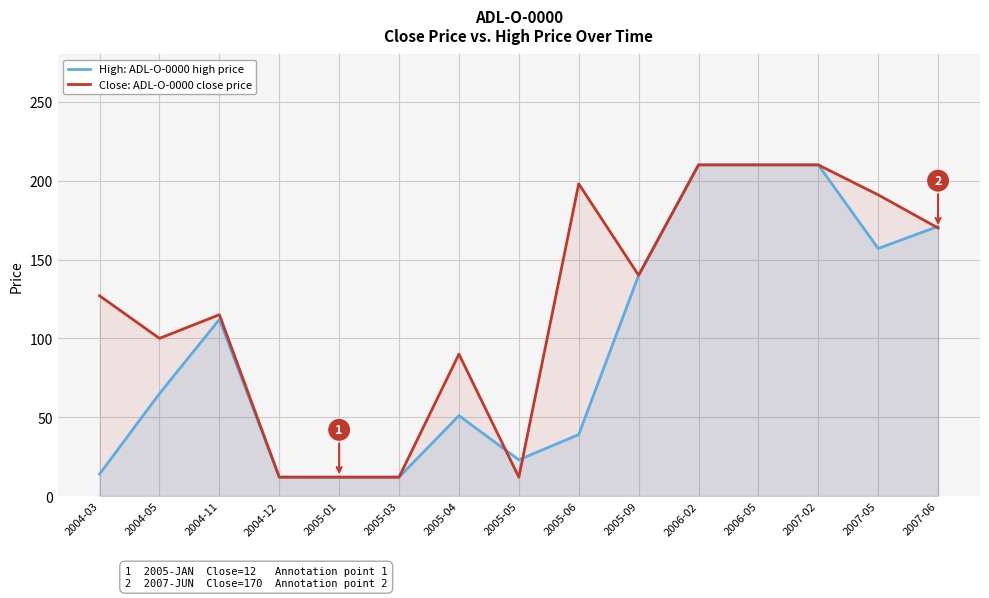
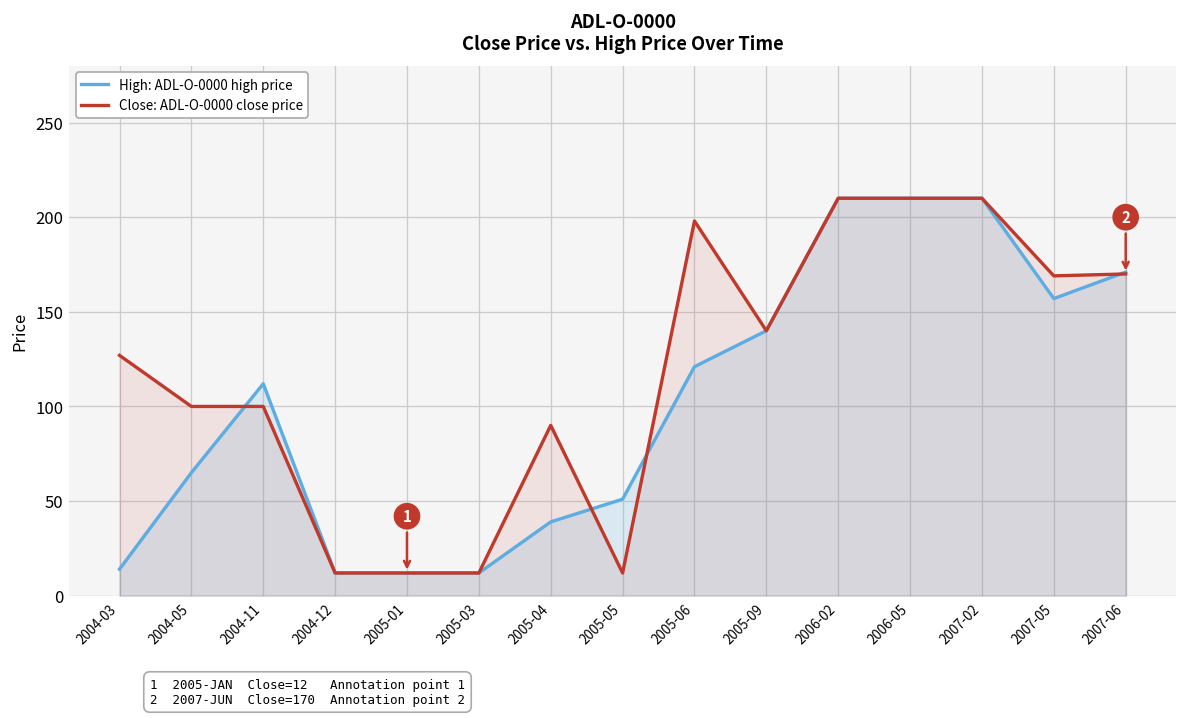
Close: ADL-O-0000 close price, 2004-11: 115 -> 100
High: ADL-O-0000 high price, 2005-04: 51 -> 39
High: ADL-O-0000 high price, 2005-05: 23 -> 51
High: ADL-O-0000 high price, 2005-06: 39 -> 121
Close: ADL-O-0000 close price, 2007-05: 191 -> 169
